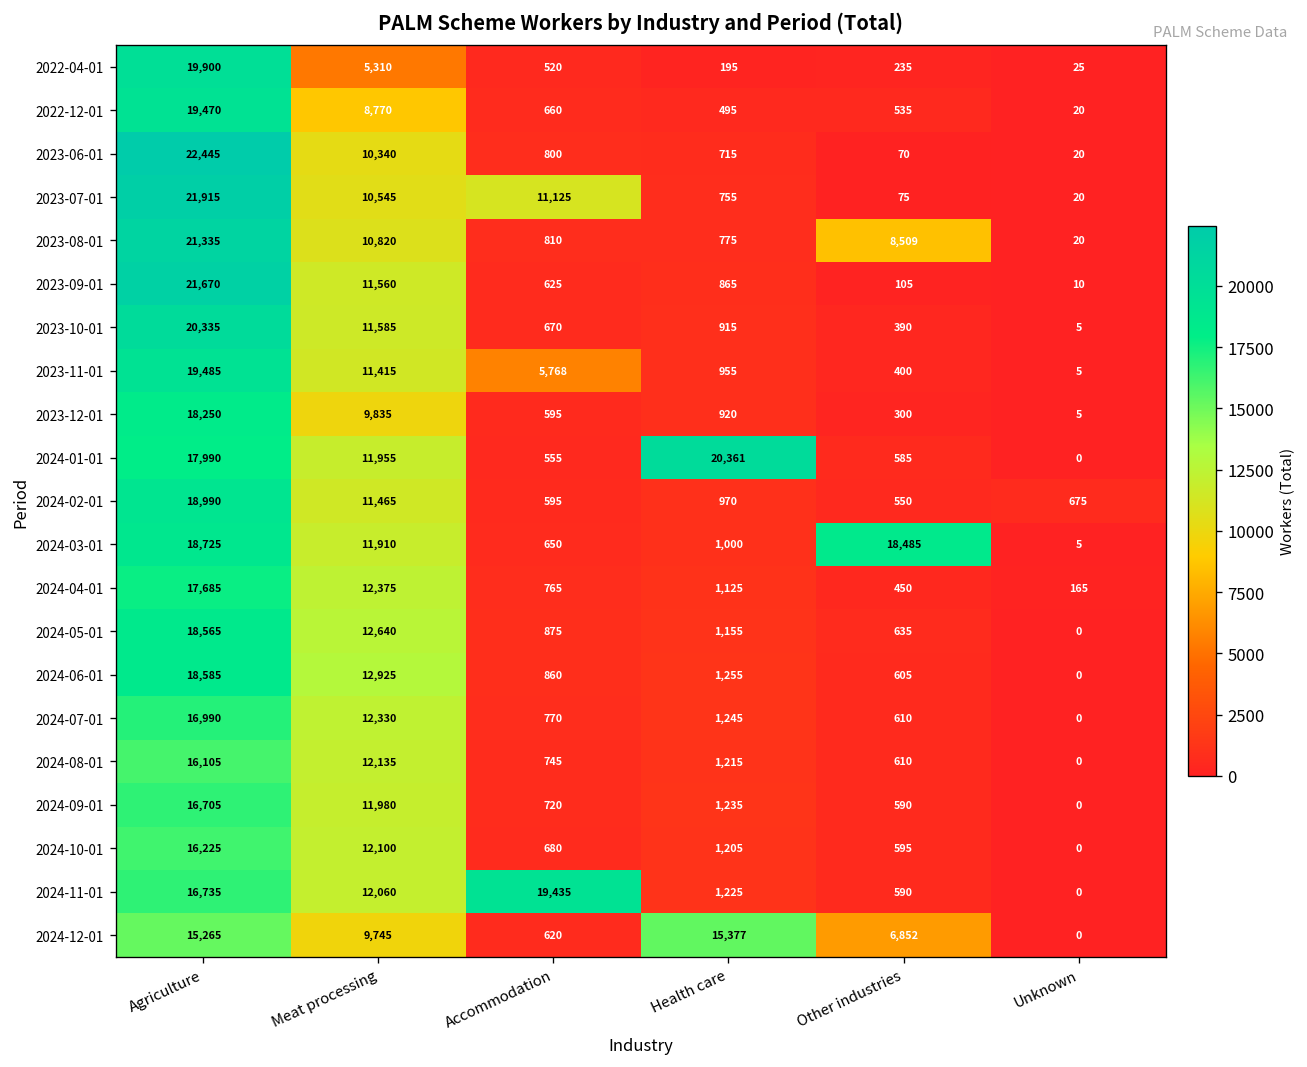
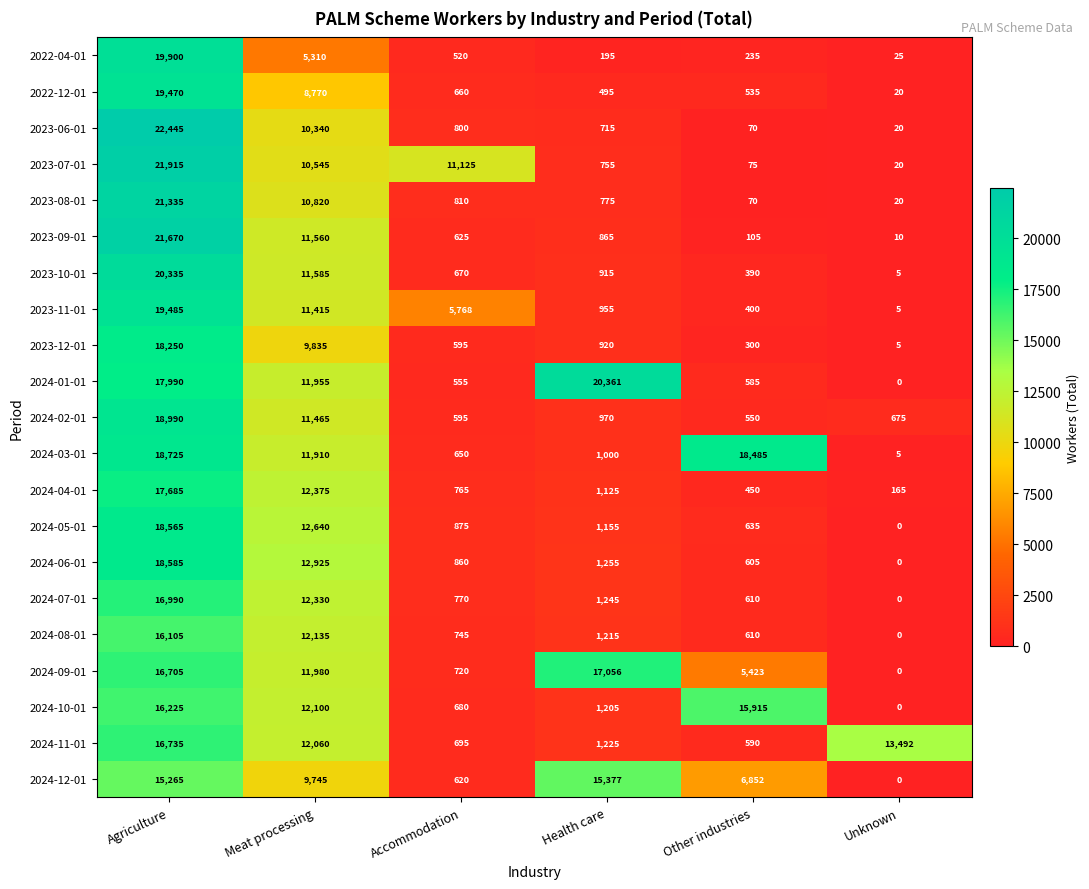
2023-08-01, Other industries: 8,509 -> 70
2024-09-01, Health care: 1,235 -> 17,056
2024-09-01, Other industries: 590 -> 5,423
2024-10-01, Other industries: 595 -> 15,915
2024-11-01, Accommodation: 19,435 -> 695
2024-11-01, Unknown: 0 -> 13,492
